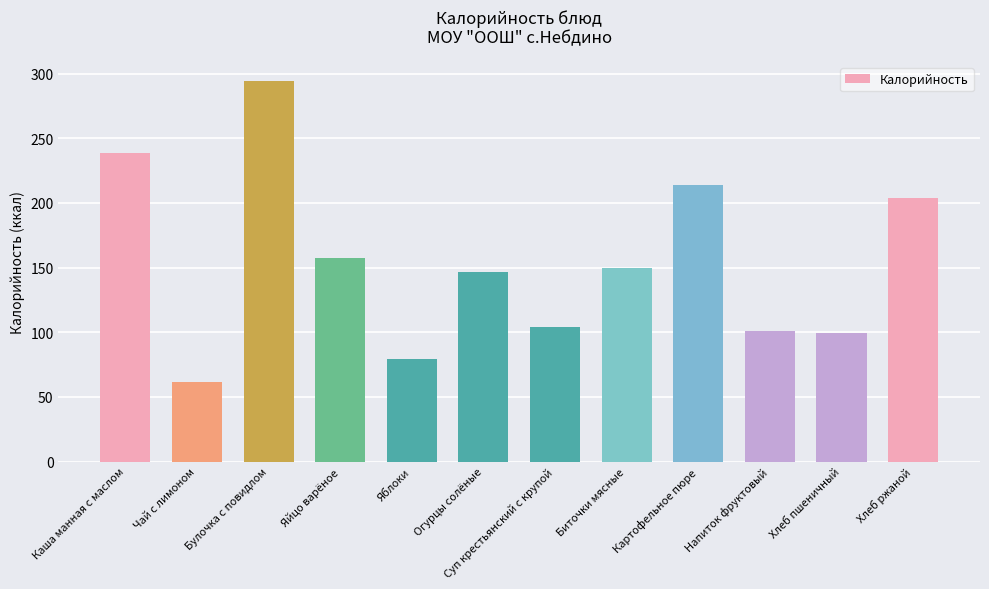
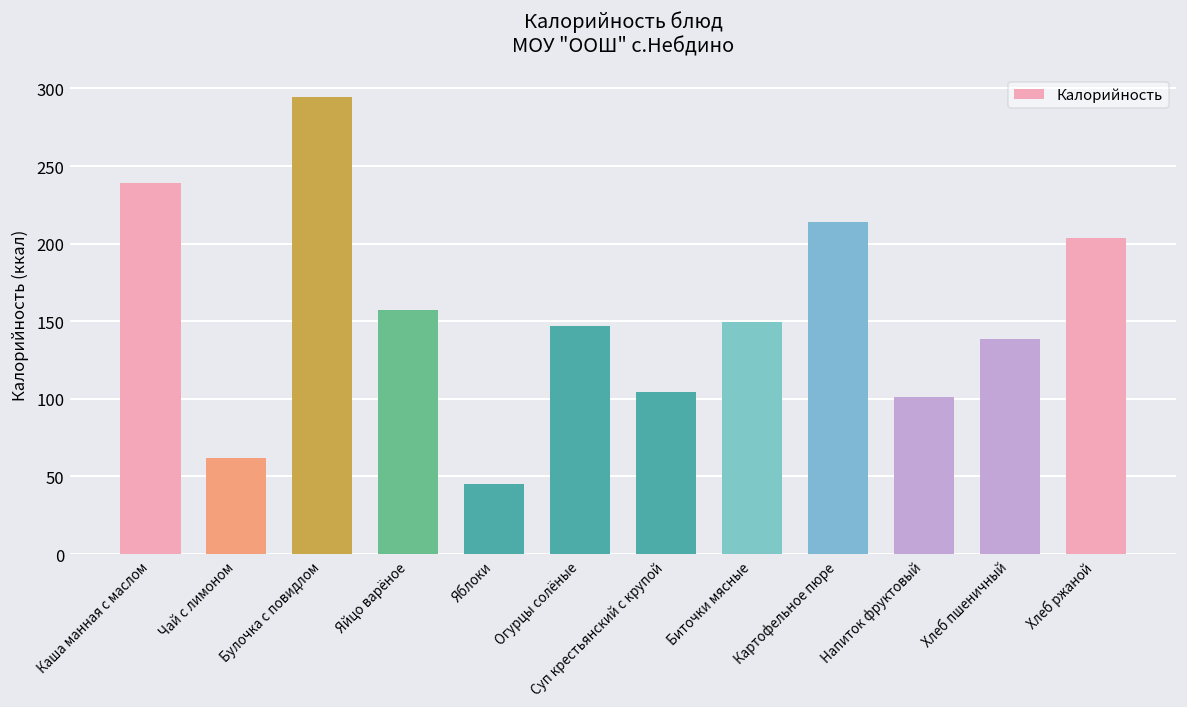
Яблоки: 80 -> 45
Хлеб пшеничный: 99 -> 139
